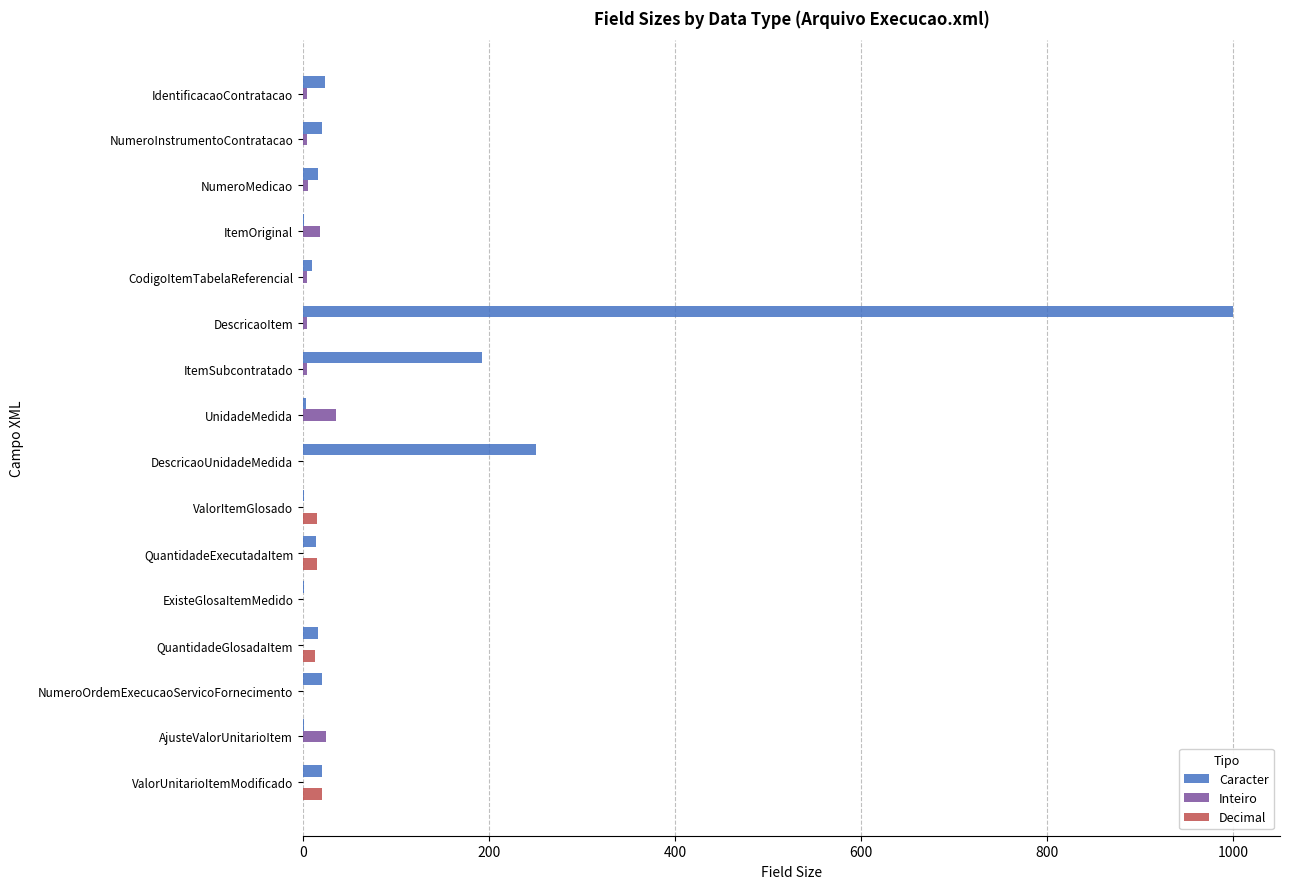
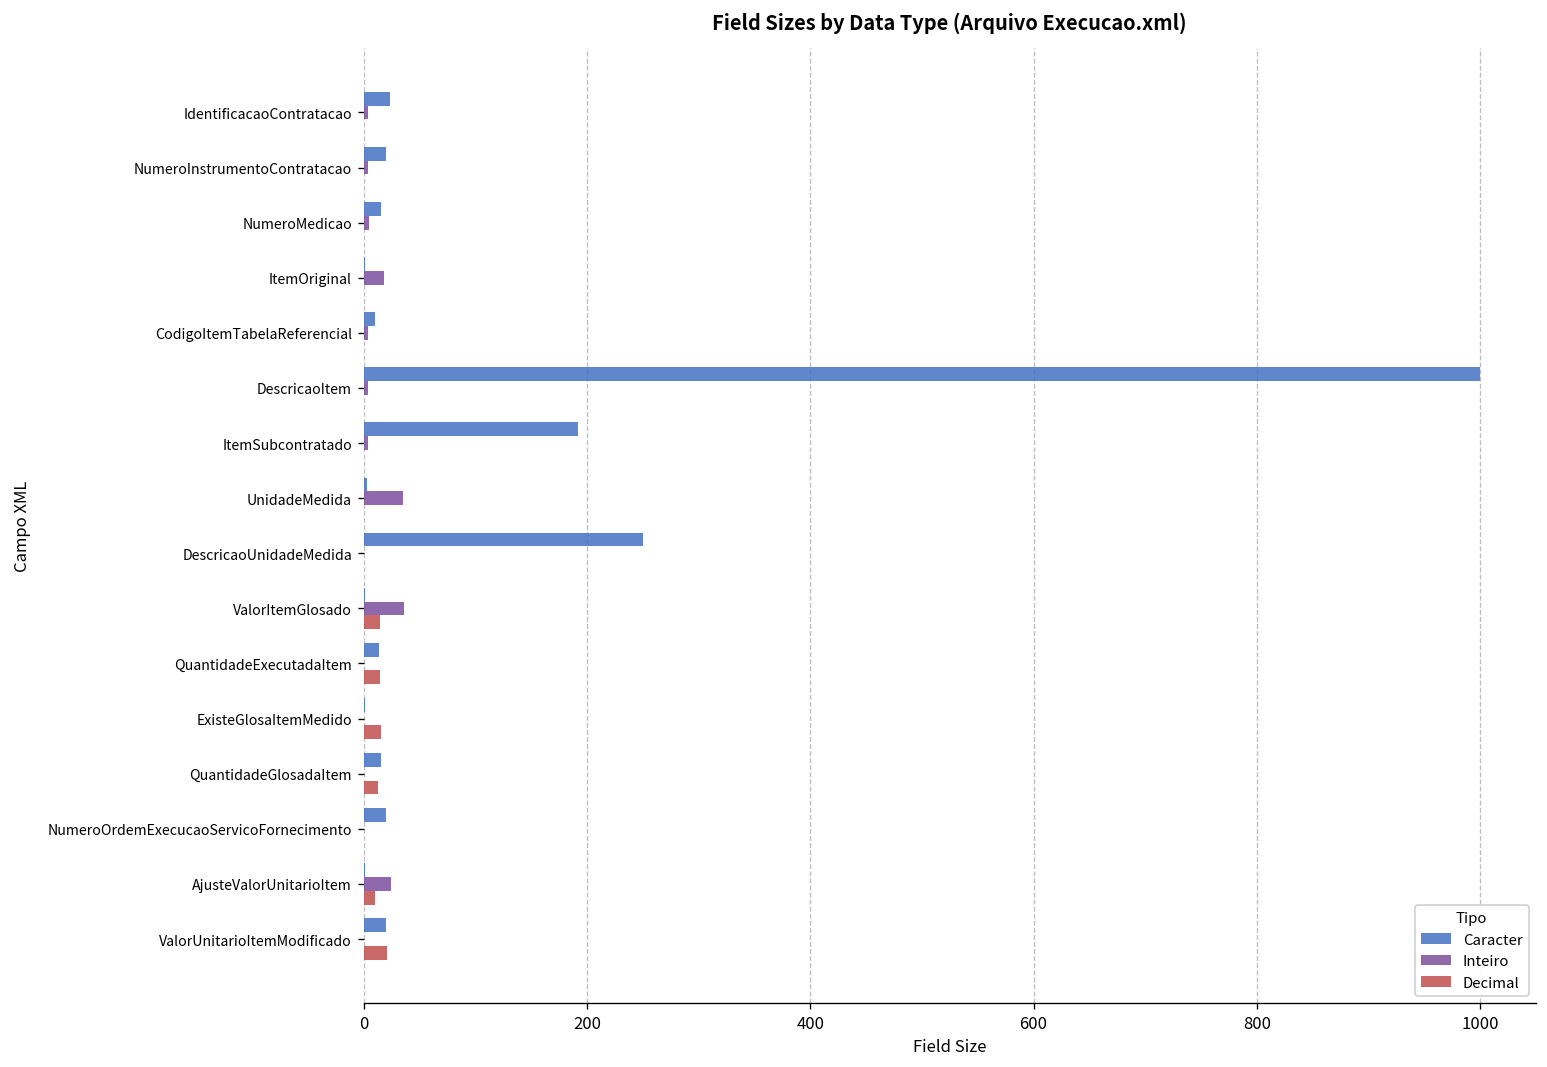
Inteiro, ValorItemGlosado: 0 -> 40
Decimal, ExisteGlosaItemMedido: 0 -> 20
Decimal, AjusteValorUnitarioItem: 0 -> 10
